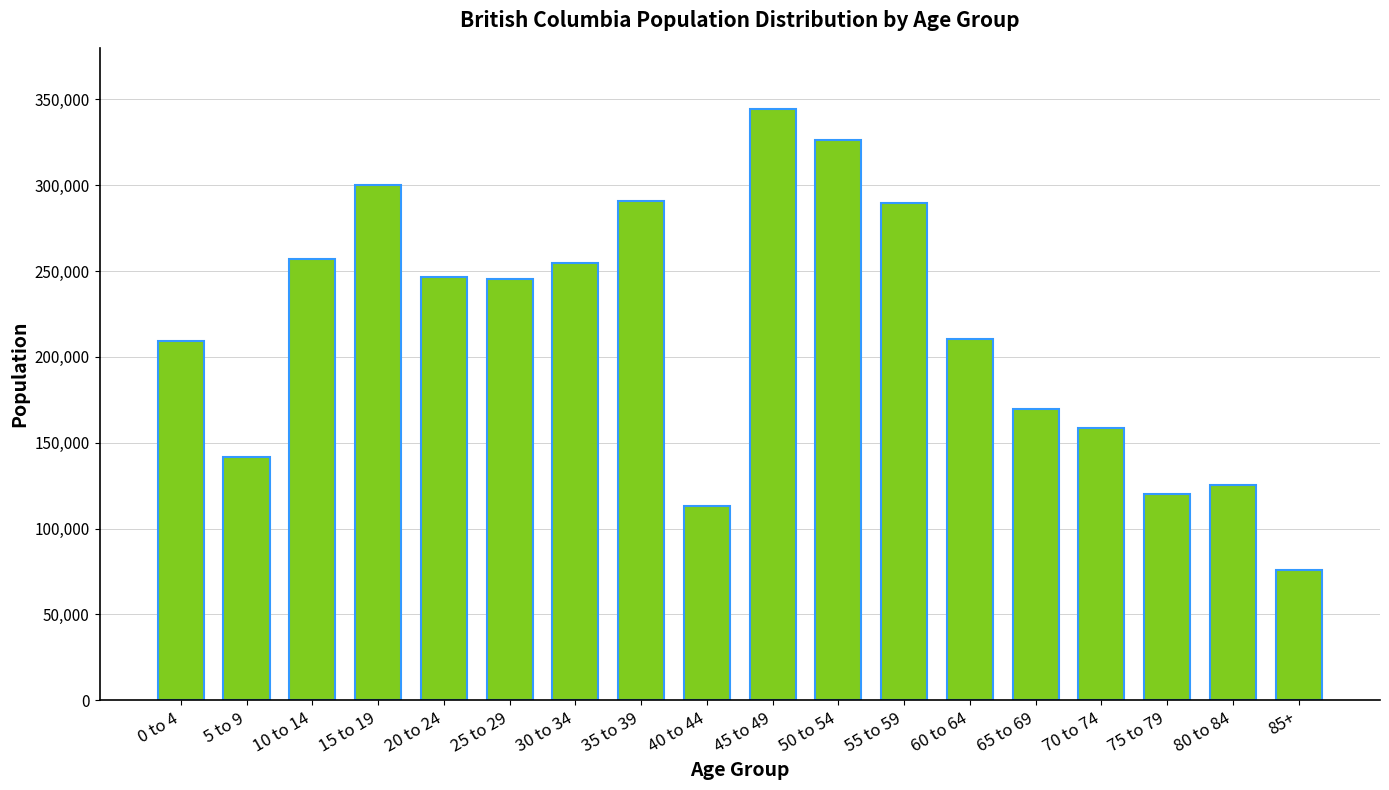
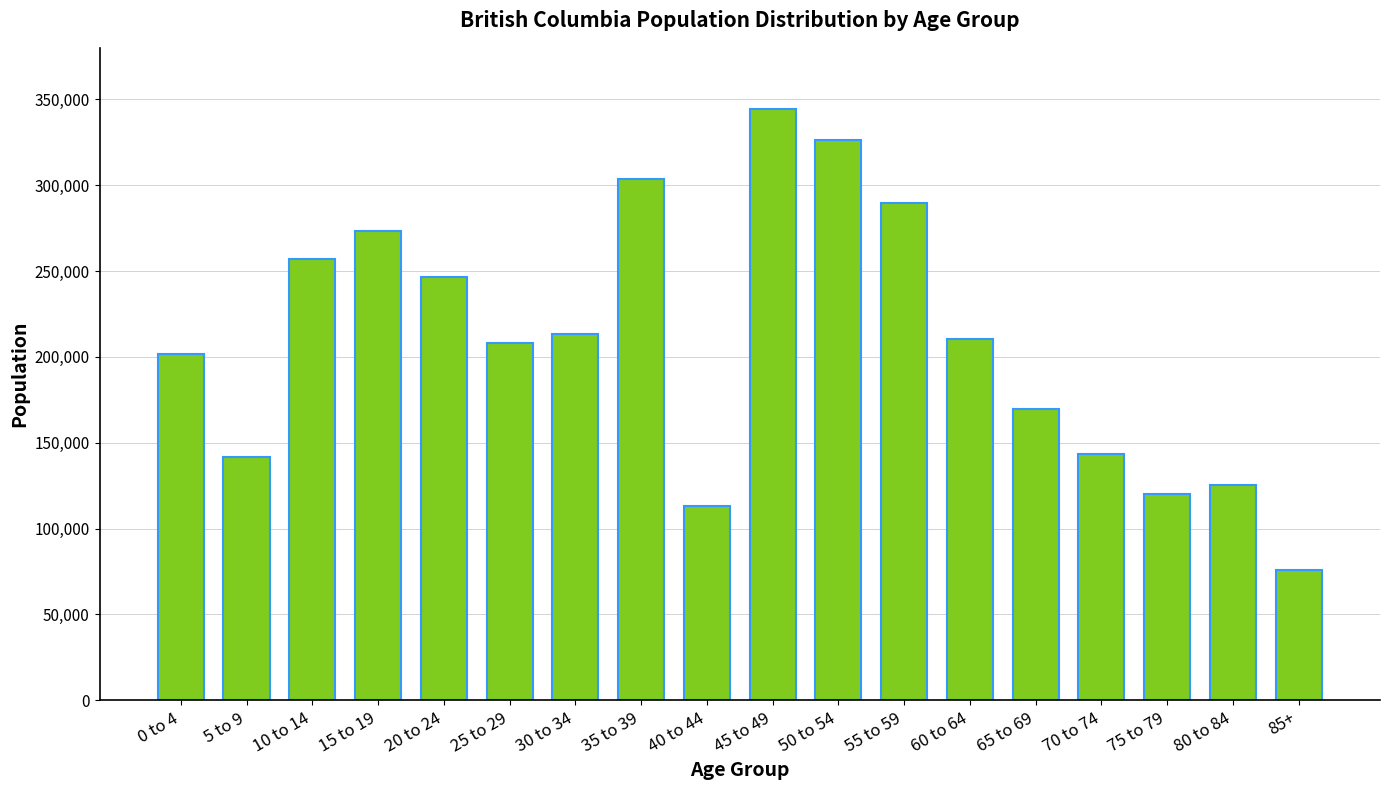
0 to 4: 209,000 -> 202,000
15 to 19: 300,000 -> 274,000
25 to 29: 245,000 -> 208,000
30 to 34: 255,000 -> 213,000
35 to 39: 291,000 -> 304,000
70 to 74: 159,000 -> 144,000
